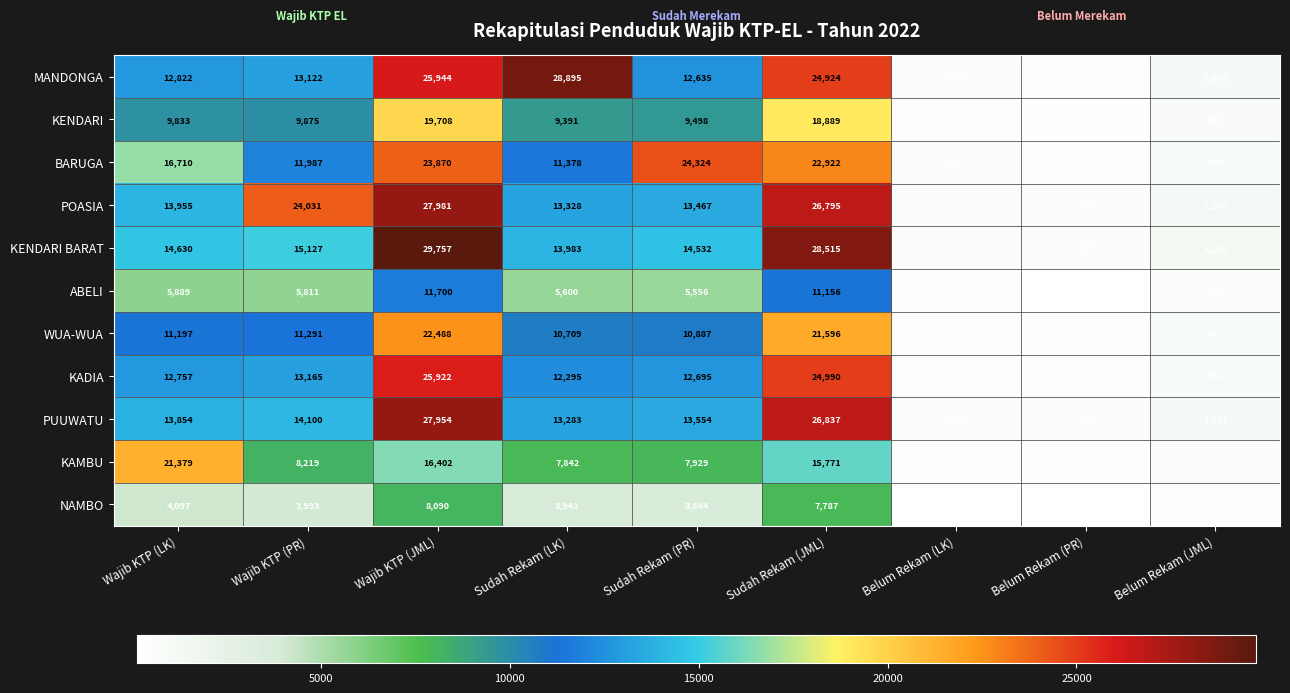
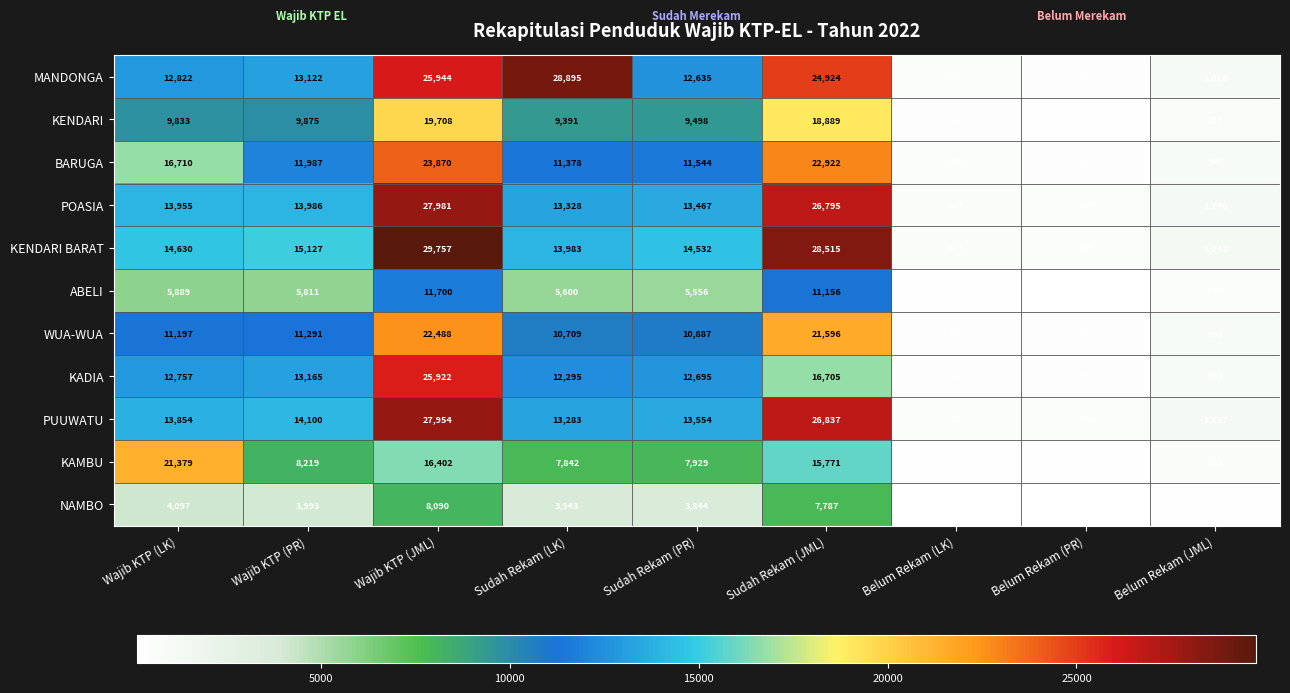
BARUGA, Sudah Rekam (PR): 24,324 -> 11,544
POASIA, Wajib KTP (PR): 24,031 -> 13,986
KADIA, Sudah Rekam (JML): 24,990 -> 16,705
